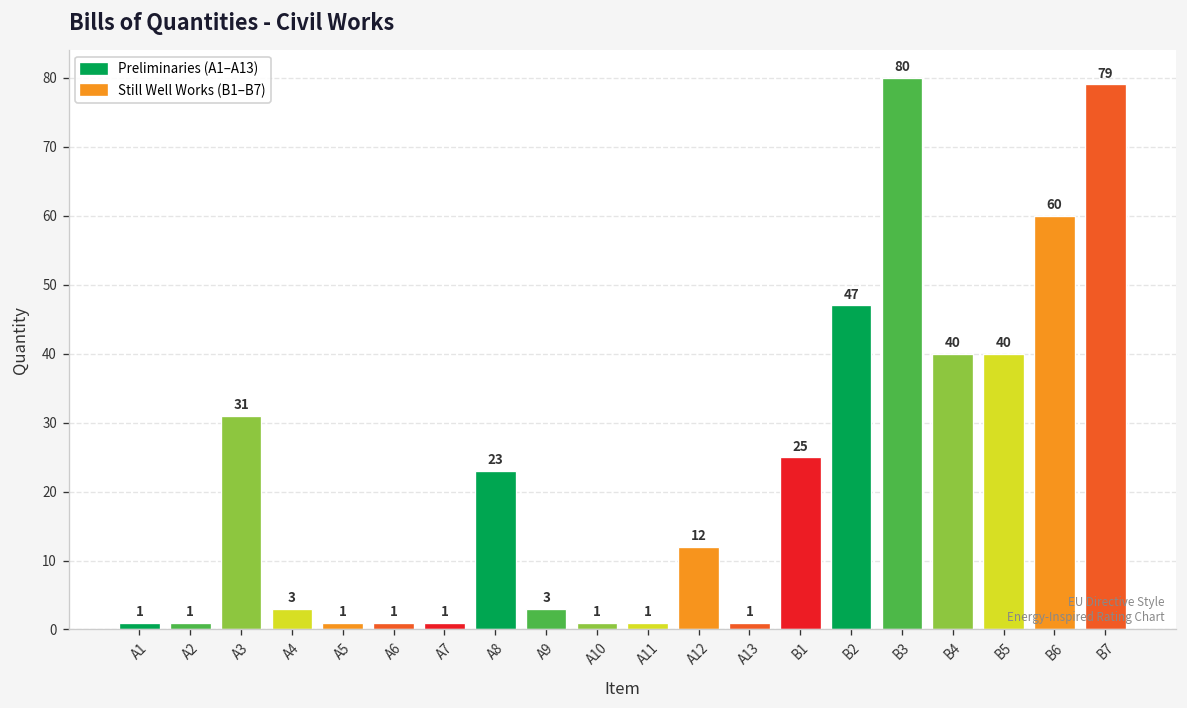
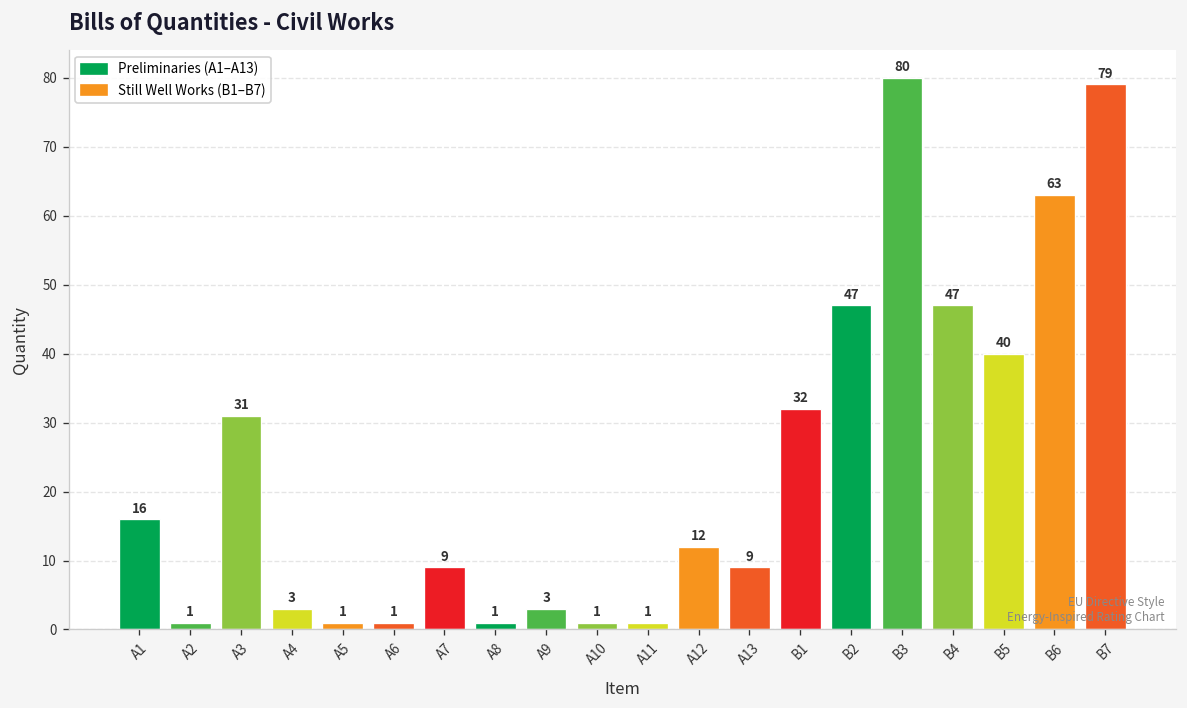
A1: 1 -> 16
A7: 1 -> 9
A8: 23 -> 1
A13: 1 -> 9
B1: 25 -> 32
B4: 40 -> 47
B6: 60 -> 63
